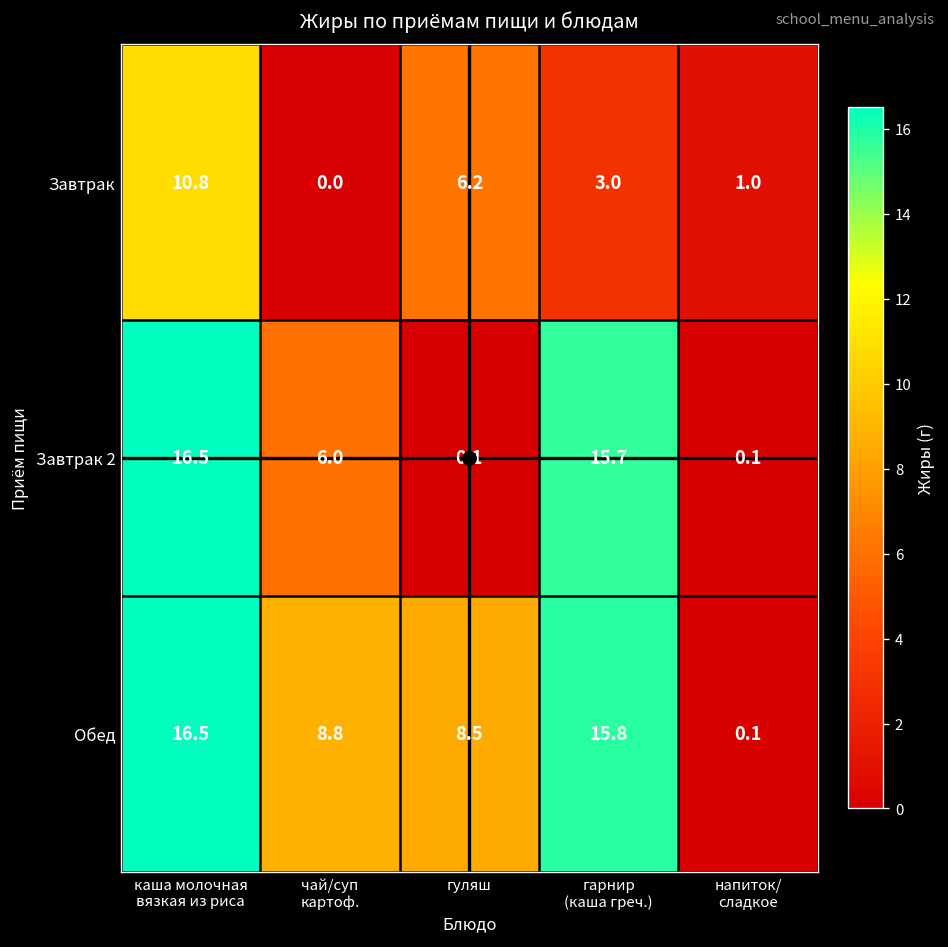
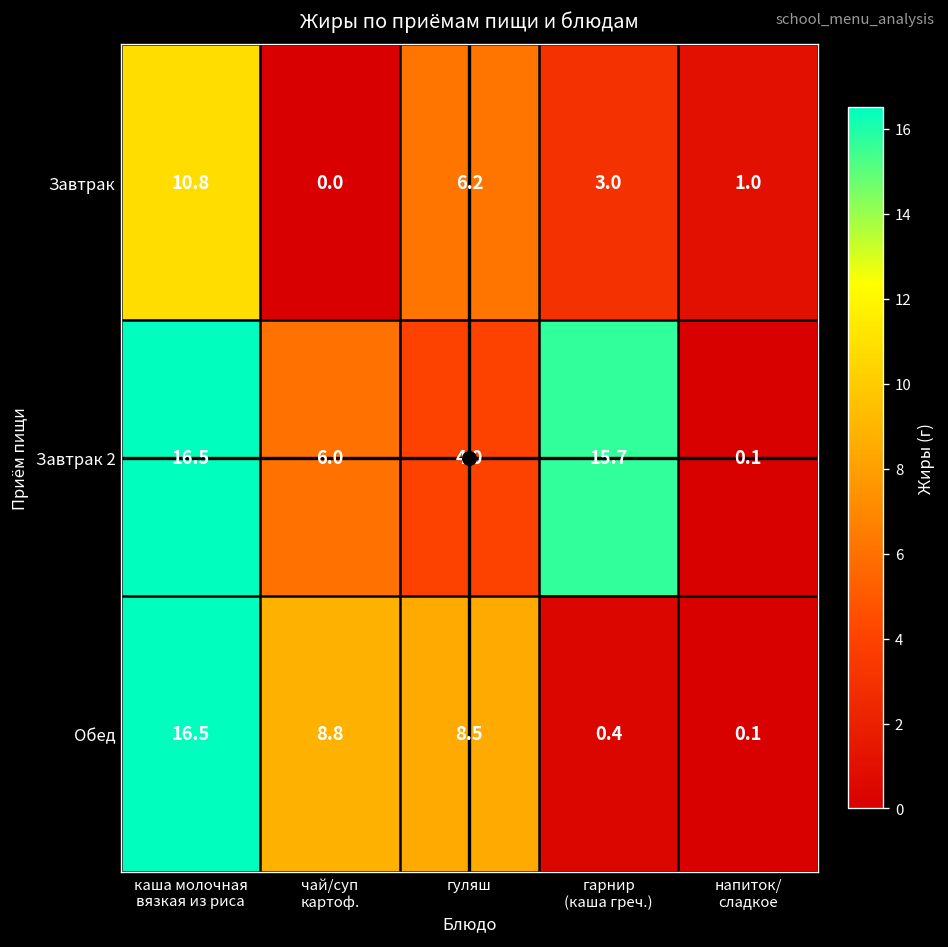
Завтрак 2, гуляш: 0.1 -> 4.0
Обед, гарнир (каша греч.): 15.8 -> 0.4
